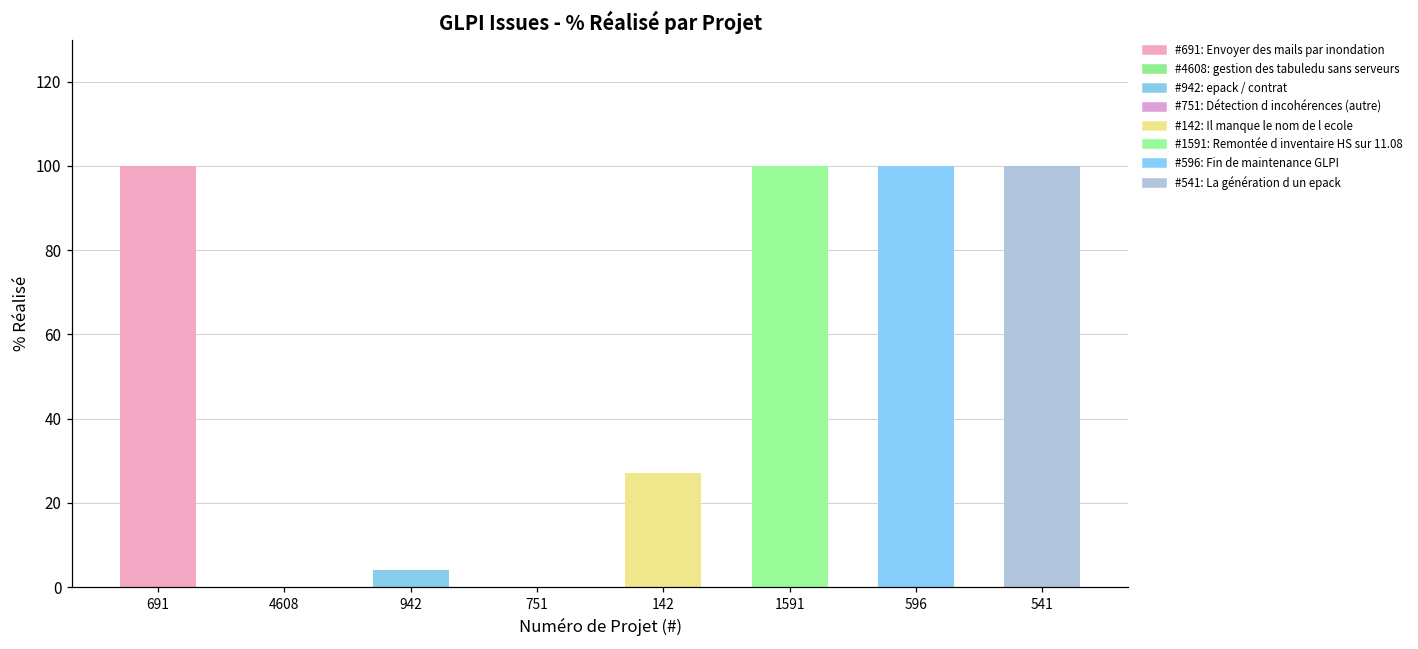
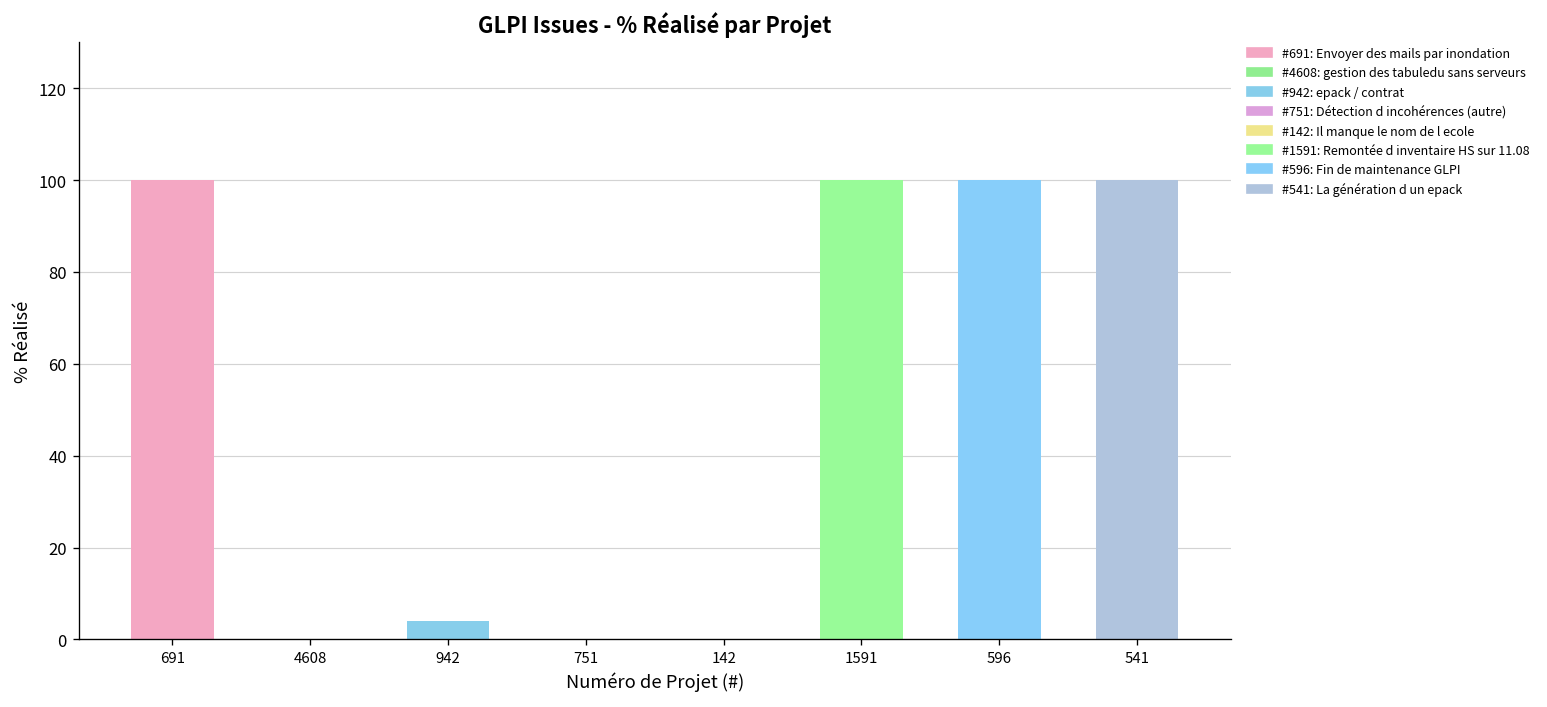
142: 27 -> 0
